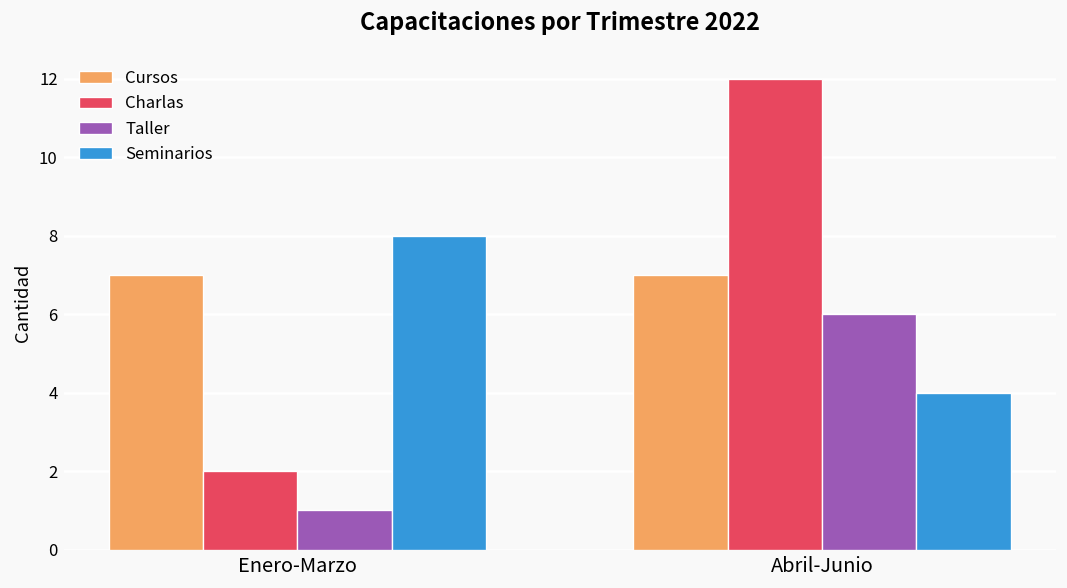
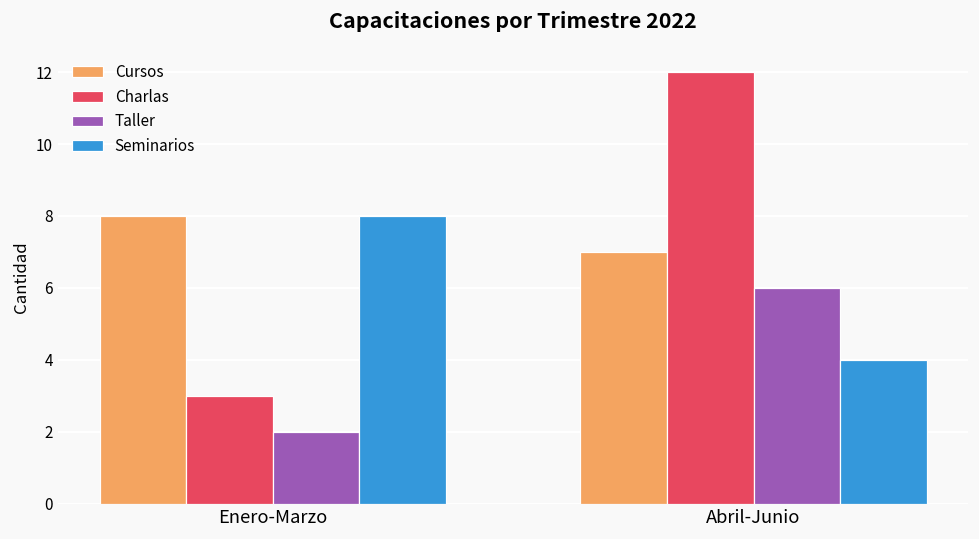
Cursos, Enero-Marzo: 7 -> 8
Charlas, Enero-Marzo: 2 -> 3
Taller, Enero-Marzo: 1 -> 2
